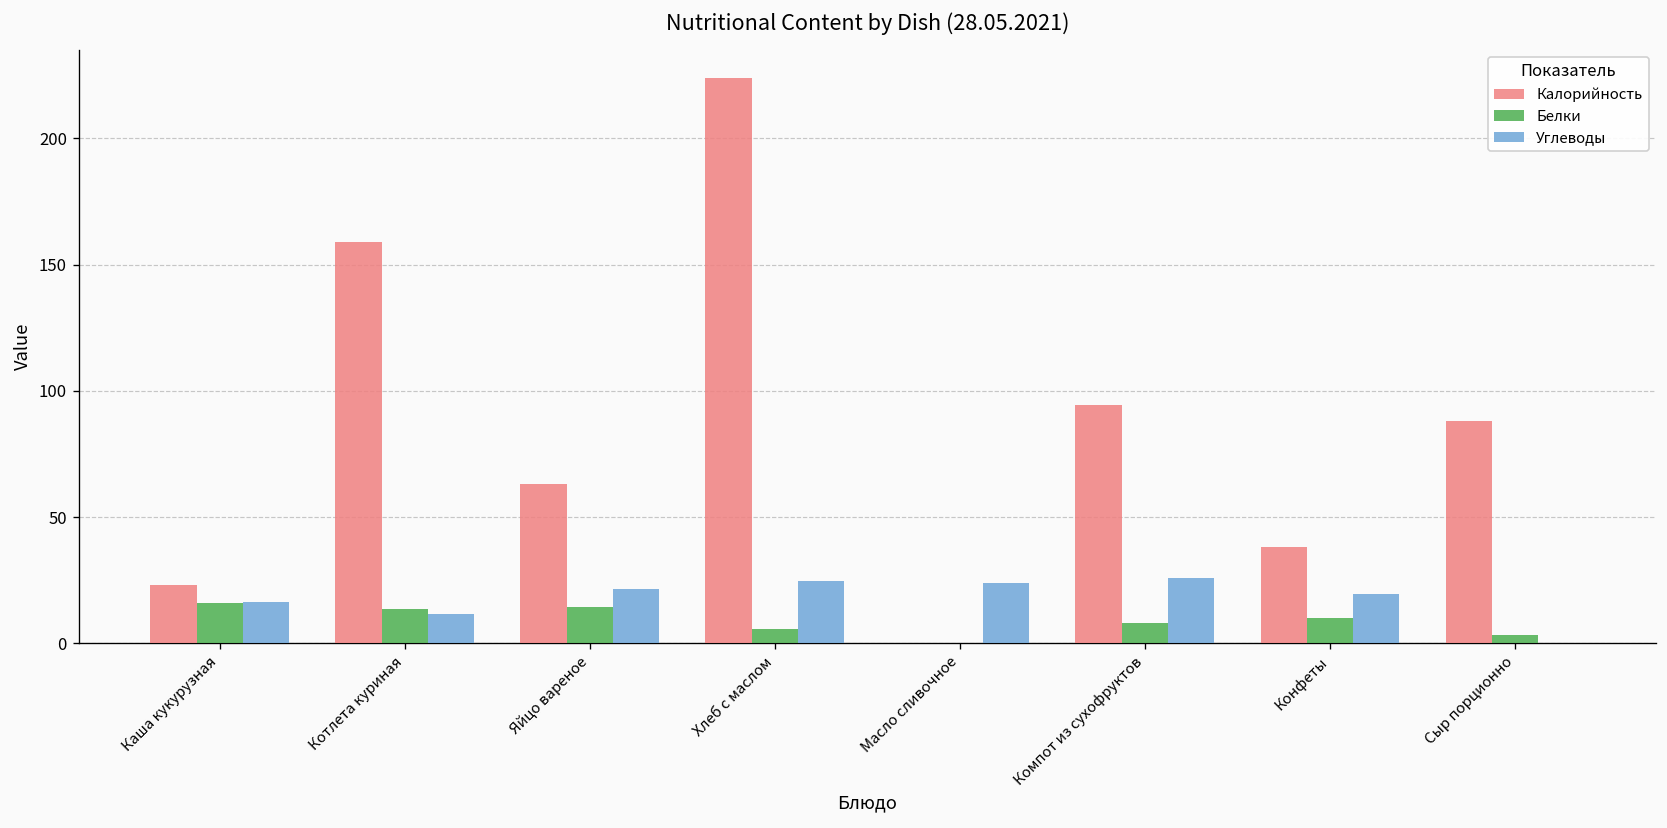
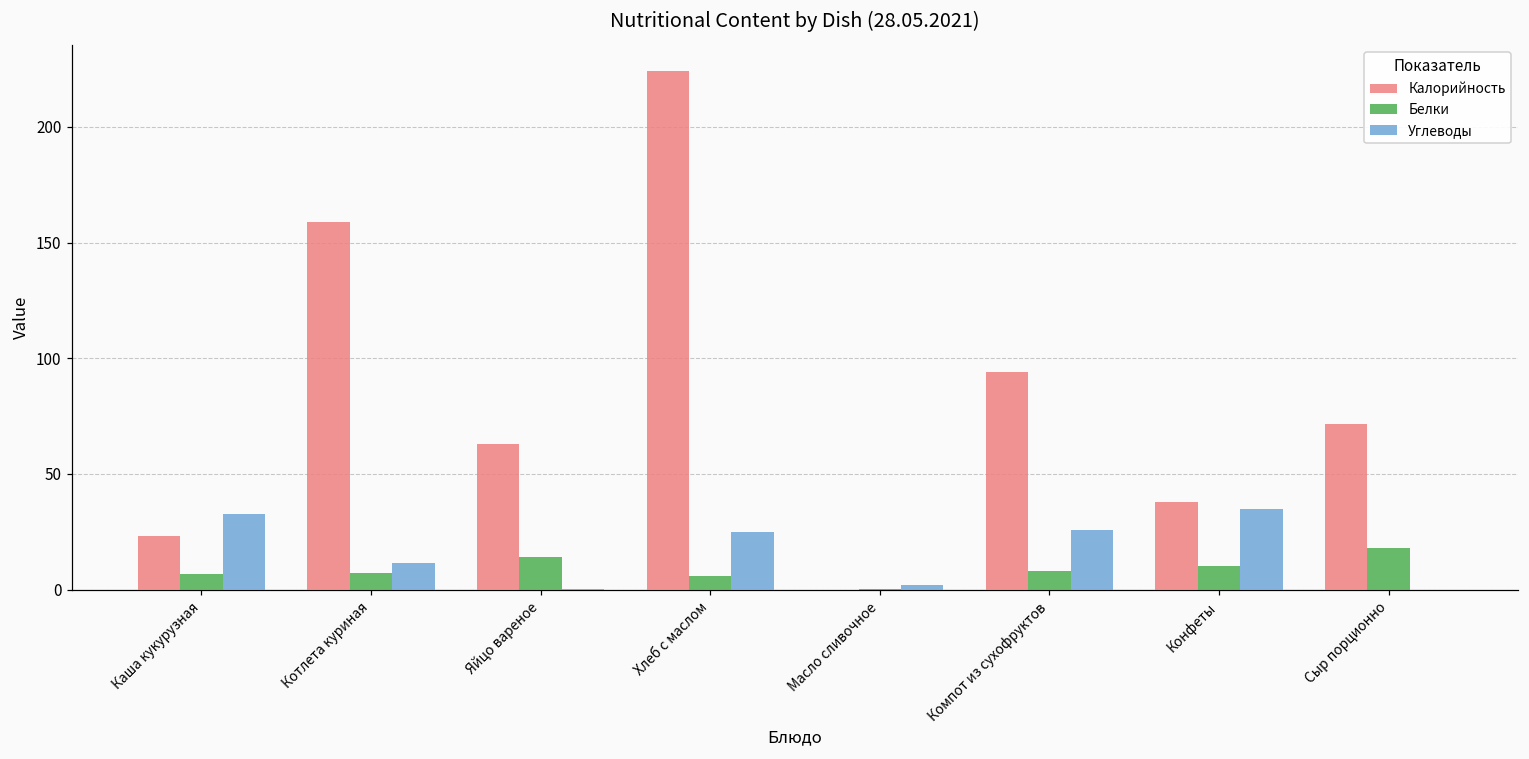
Белки, Каша кукурузная: 16 -> 7
Углеводы, Каша кукурузная: 16 -> 33
Белки, Котлета куриная: 14 -> 7
Углеводы, Яйцо вареное: 22 -> 0
Углеводы, Масло сливочное: 24 -> 2
Углеводы, Конфеты: 19 -> 35
Калорийность, Сыр порционно: 88 -> 71
Белки, Сыр порционно: 3 -> 18
